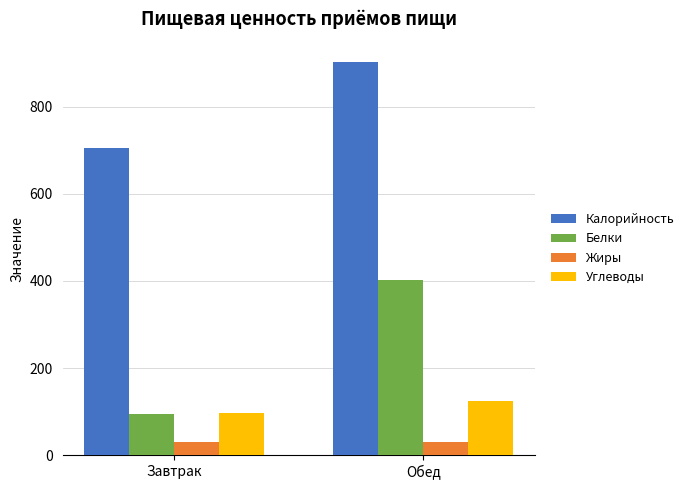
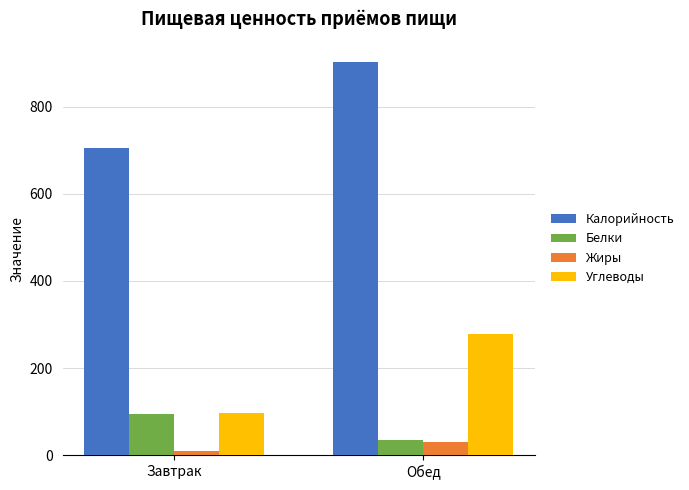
Жиры, Завтрак: 30 -> 10
Белки, Обед: 400 -> 30
Углеводы, Обед: 120 -> 280
